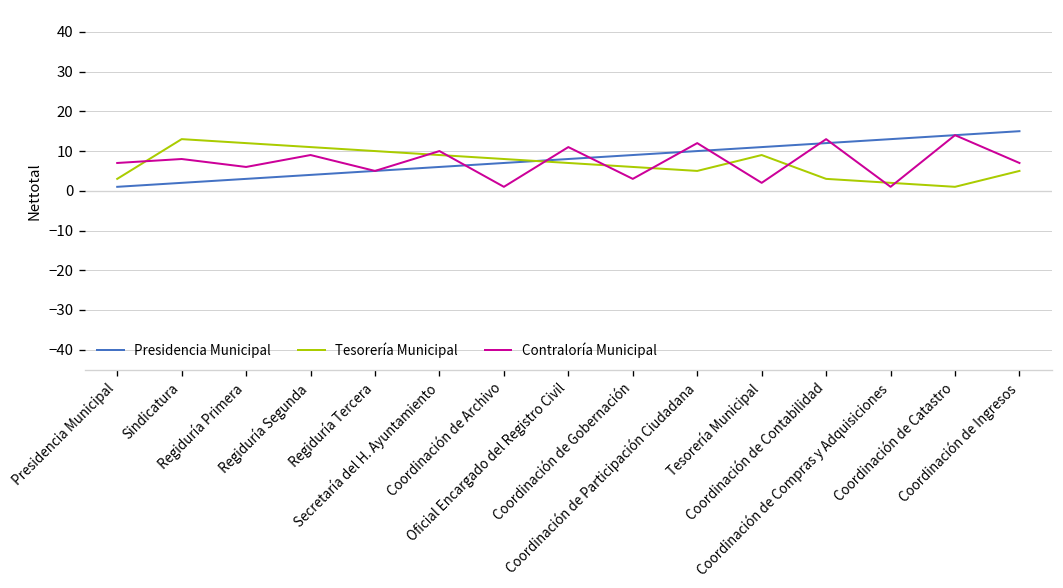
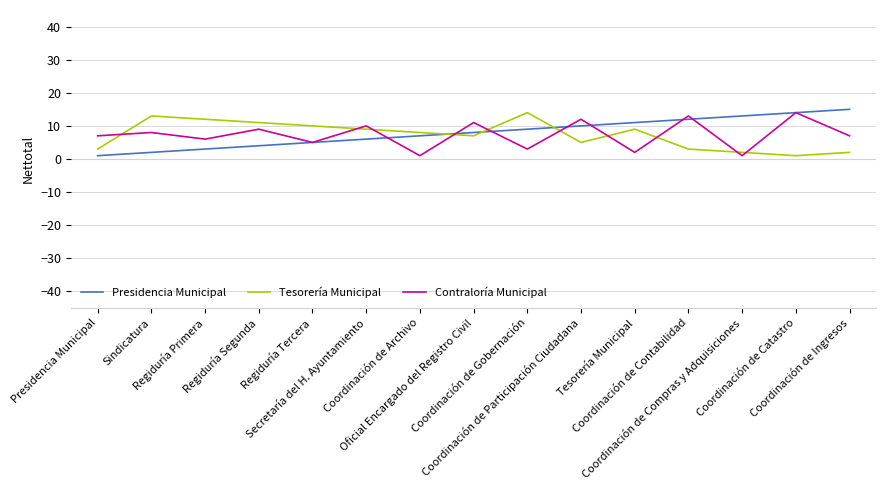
Tesorería Municipal, Coordinación de Gobernación: 6 -> 14
Tesorería Municipal, Coordinación de Ingresos: 5 -> 2
